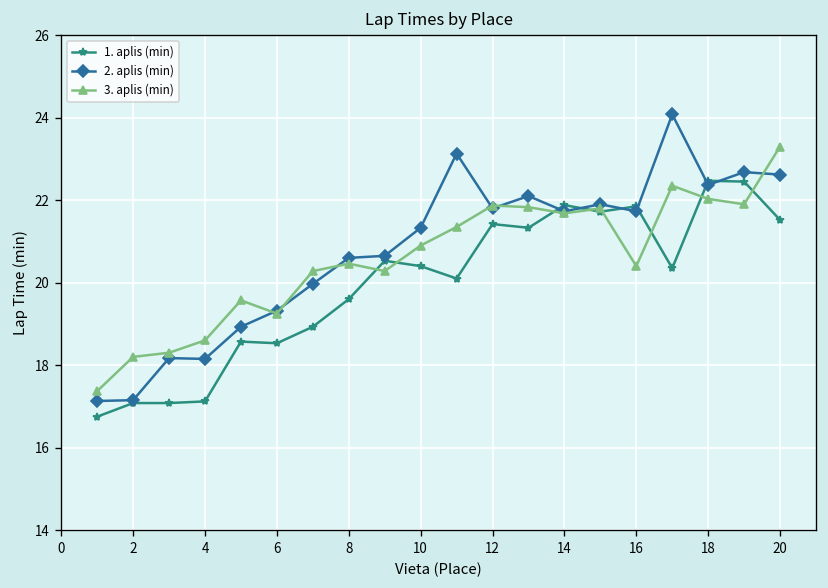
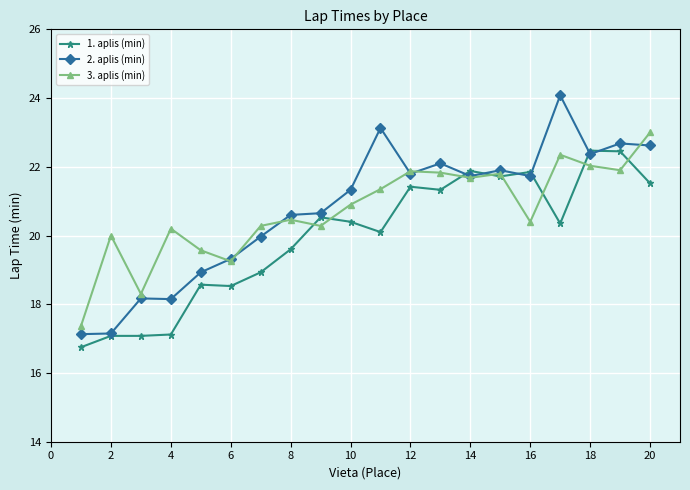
3. aplis (min), 2: 18.2 -> 20.0
3. aplis (min), 4: 18.6 -> 20.2
3. aplis (min), 20: 23.3 -> 23.0
